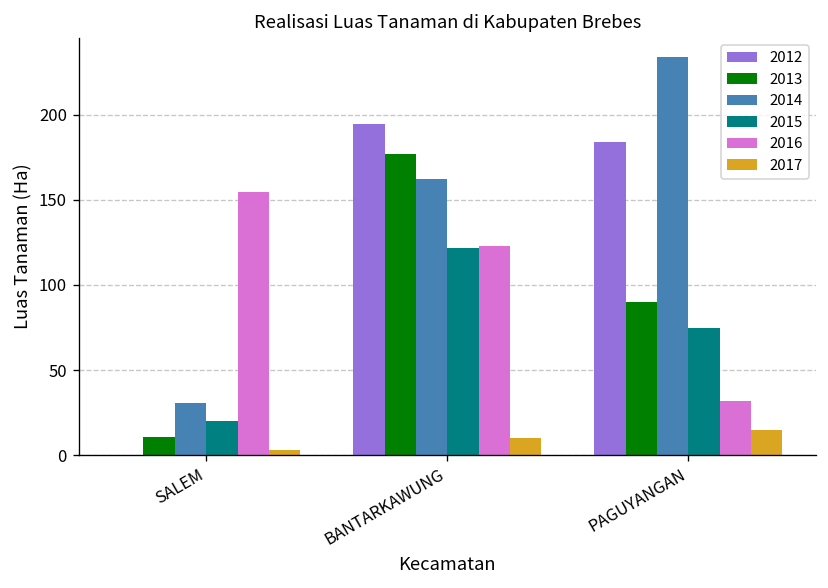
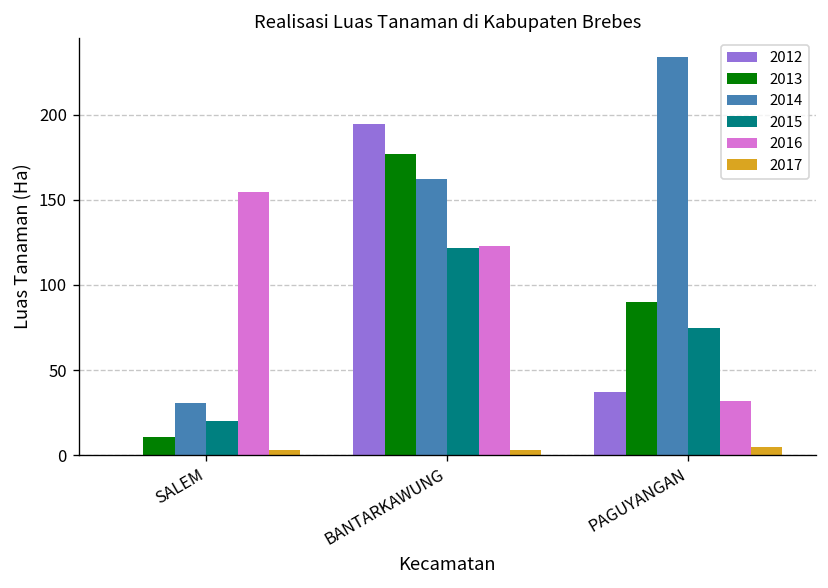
2017, BANTARKAWUNG: 10 -> 3
2012, PAGUYANGAN: 184 -> 37
2017, PAGUYANGAN: 15 -> 5
